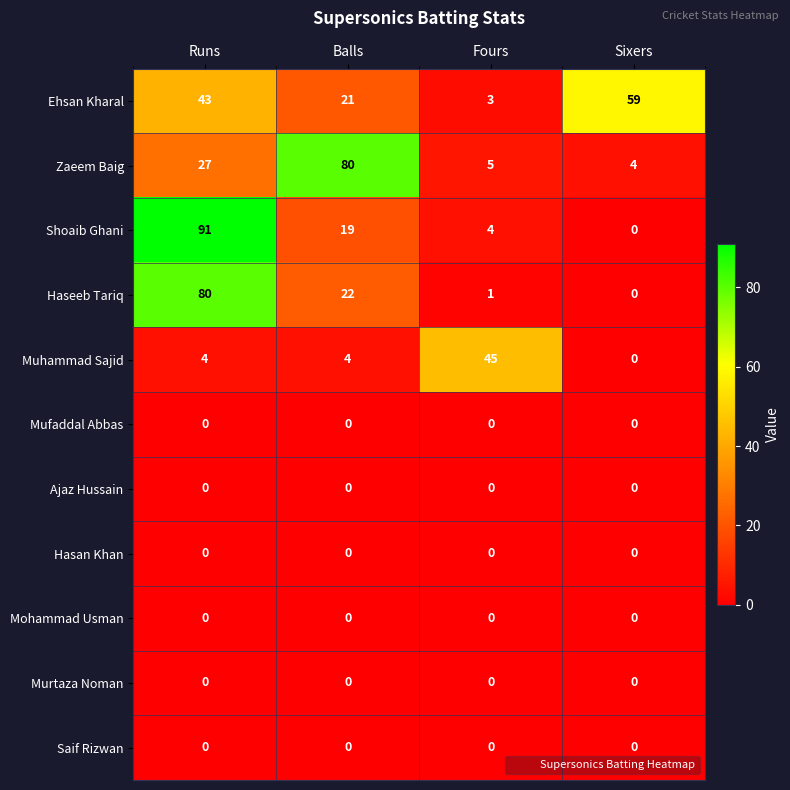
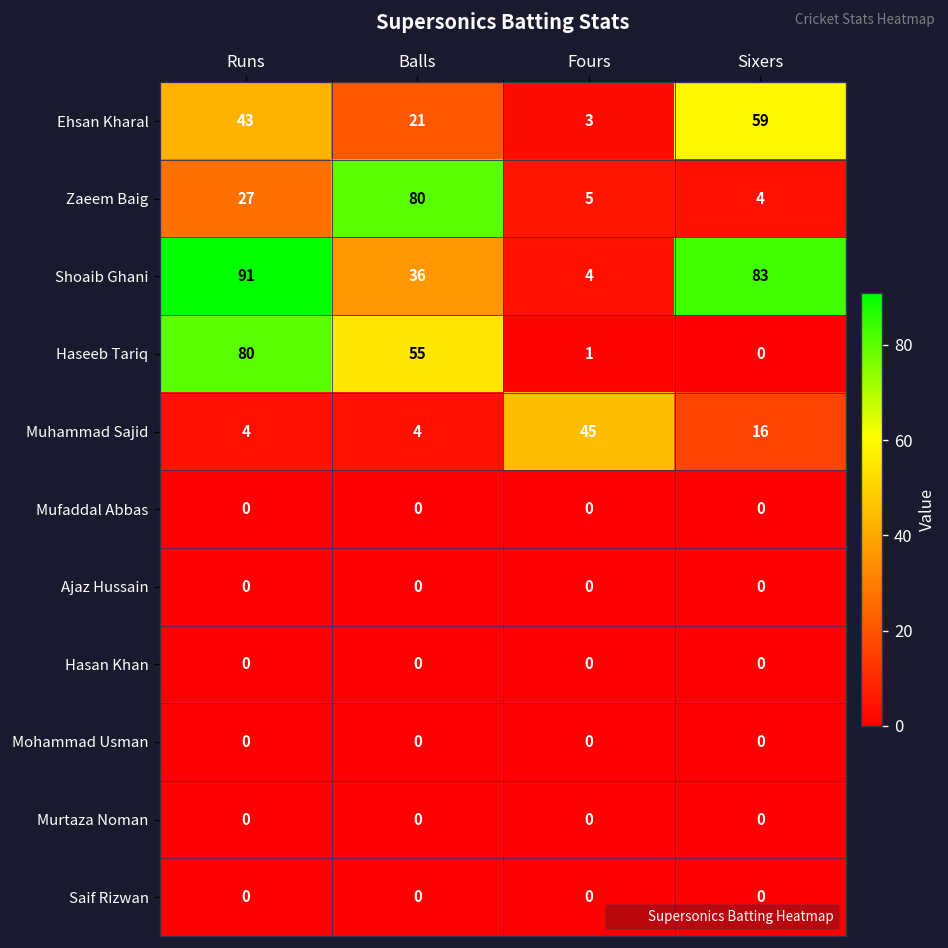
Shoaib Ghani, Balls: 19 -> 36
Shoaib Ghani, Sixers: 0 -> 83
Haseeb Tariq, Balls: 22 -> 55
Muhammad Sajid, Sixers: 0 -> 16
